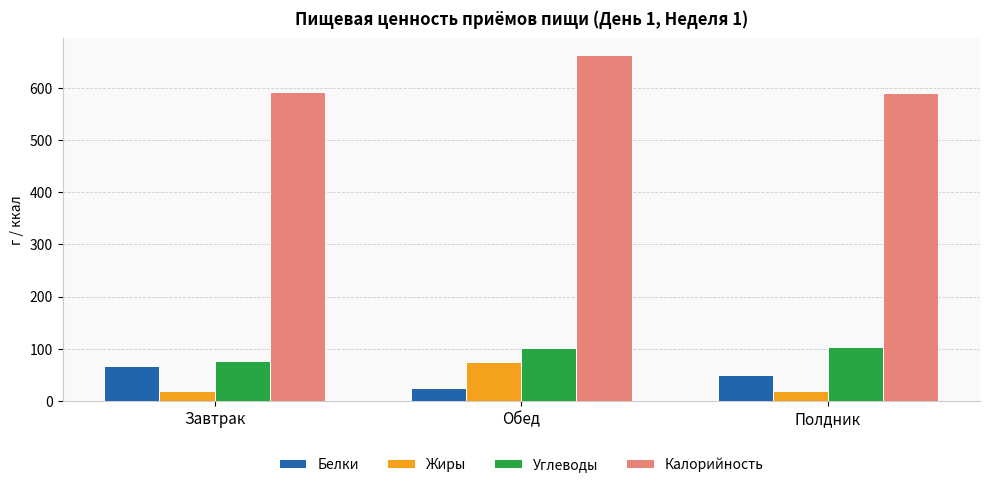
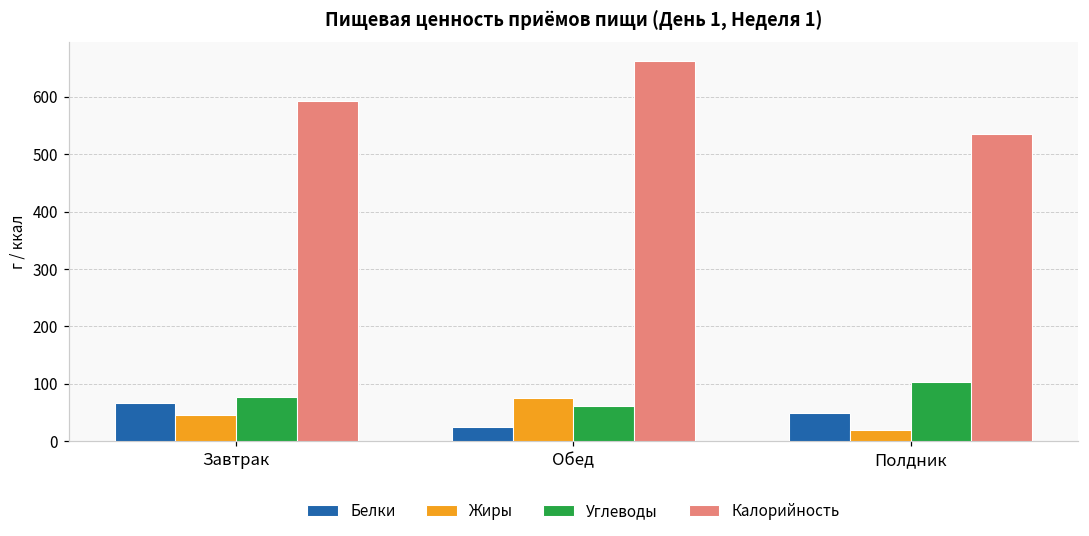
Жиры, Завтрак: 20 -> 50
Углеводы, Обед: 100 -> 60
Калорийность, Полдник: 590 -> 540
